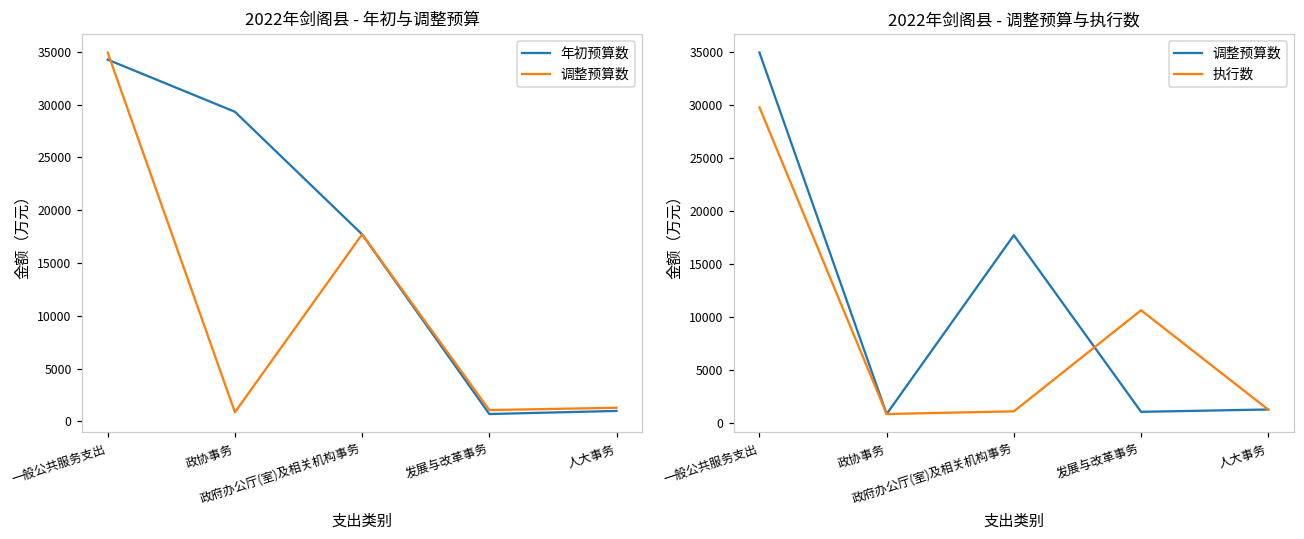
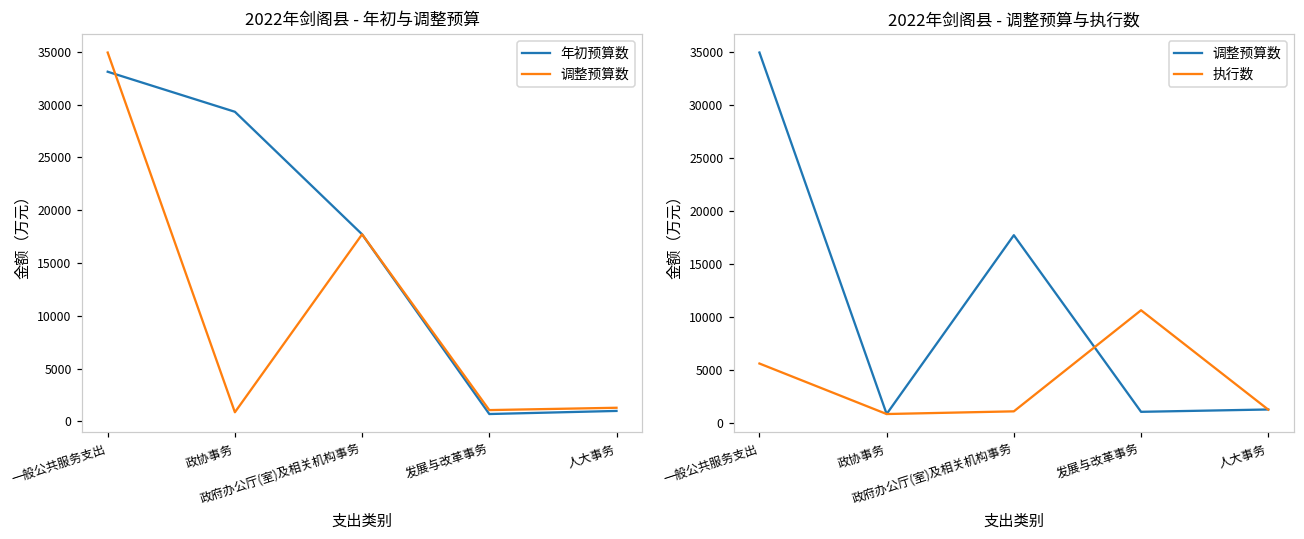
2022年剑阁县 - 年初与调整预算, 年初预算数, 一般公共服务支出: 34000 -> 33000
2022年剑阁县 - 调整预算与执行数, 执行数, 一般公共服务支出: 30000 -> 6000
